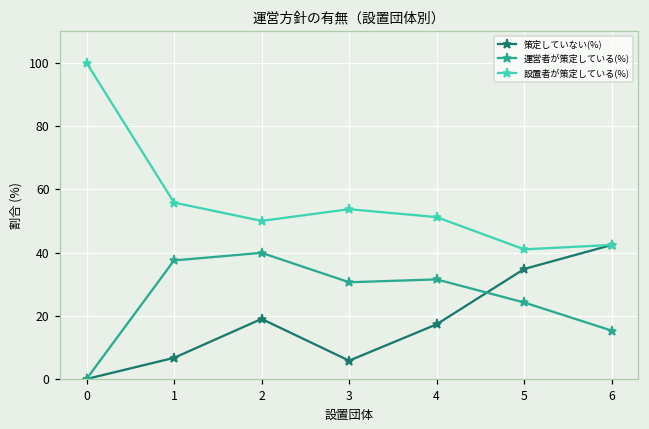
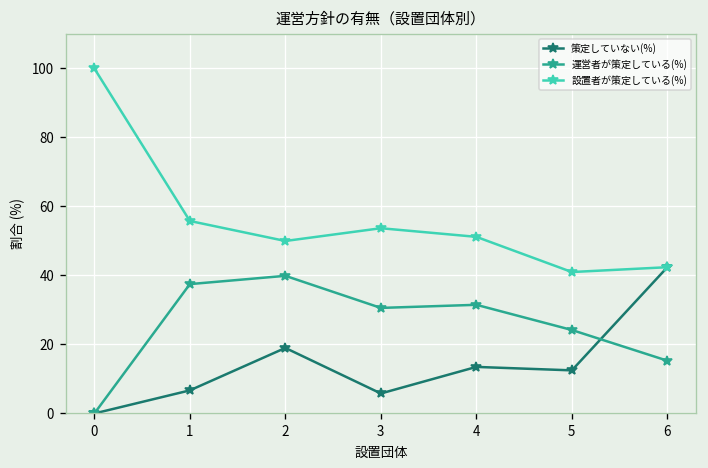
策定していない(%), 4: 17 -> 14
策定していない(%), 5: 35 -> 13
